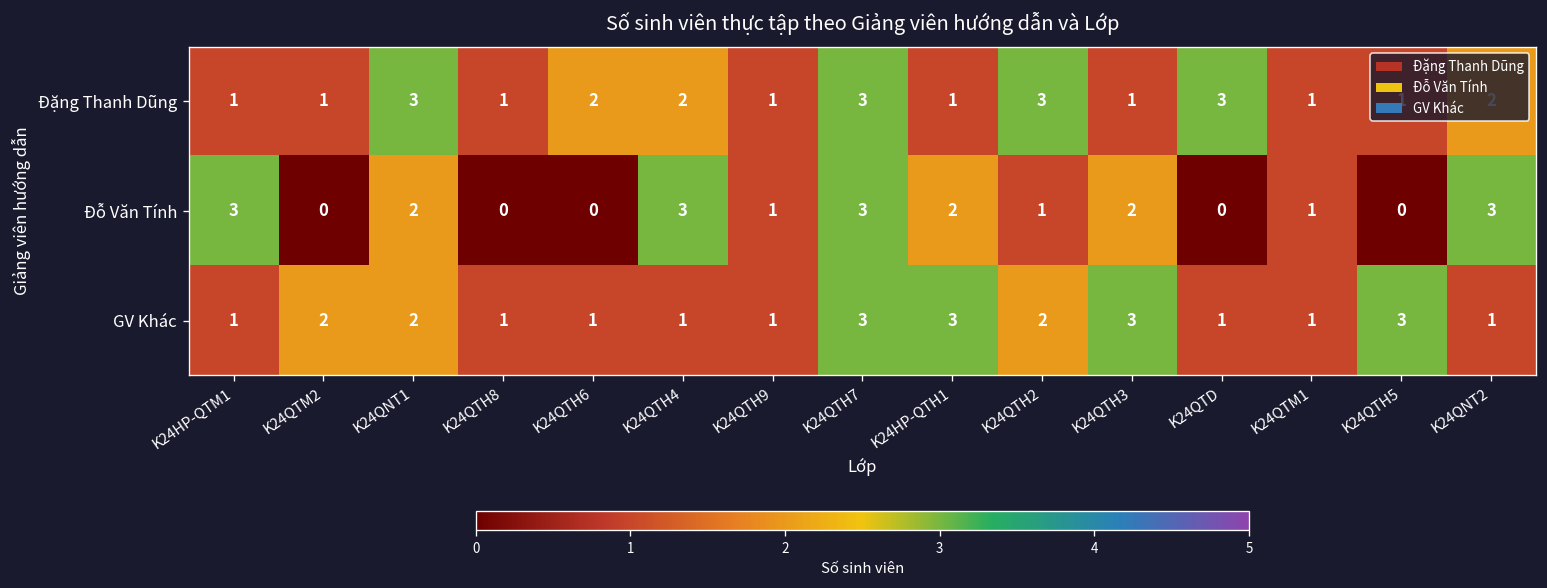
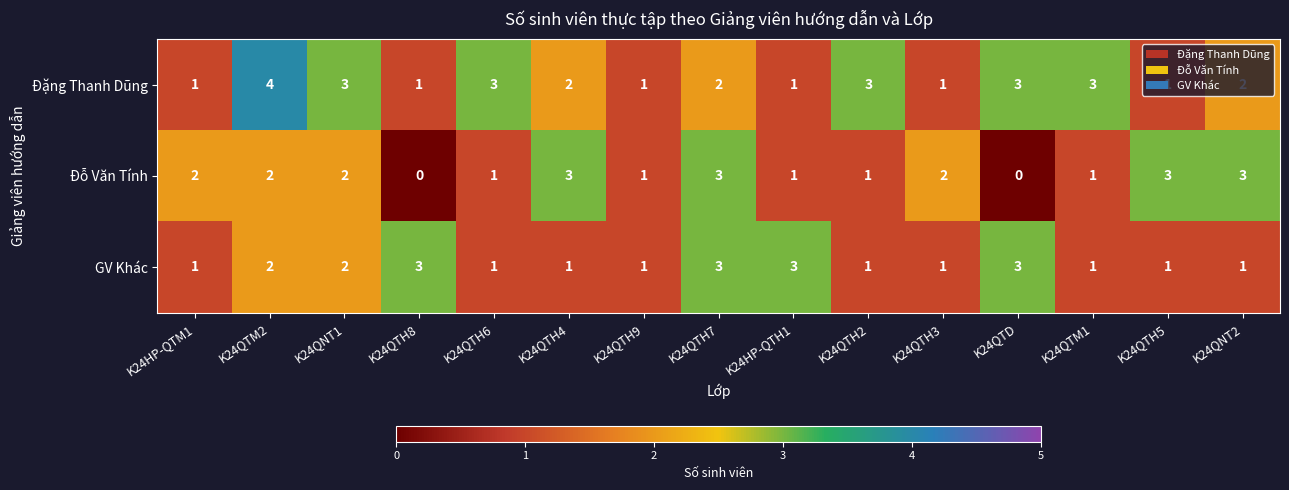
Đặng Thanh Dũng, K24QTM2: 1 -> 4
Đặng Thanh Dũng, K24QTH6: 2 -> 3
Đặng Thanh Dũng, K24QTH7: 3 -> 2
Đặng Thanh Dũng, K24QTM1: 1 -> 3
Đỗ Văn Tính, K24HP-QTM1: 3 -> 2
Đỗ Văn Tính, K24QTM2: 0 -> 2
Đỗ Văn Tính, K24QTH6: 0 -> 1
Đỗ Văn Tính, K24HP-QTH1: 2 -> 1
Đỗ Văn Tính, K24QTH5: 0 -> 3
GV Khác, K24QTH8: 1 -> 3
GV Khác, K24QTH2: 2 -> 1
GV Khác, K24QTH3: 3 -> 1
GV Khác, K24QTD: 1 -> 3
GV Khác, K24QTH5: 3 -> 1
